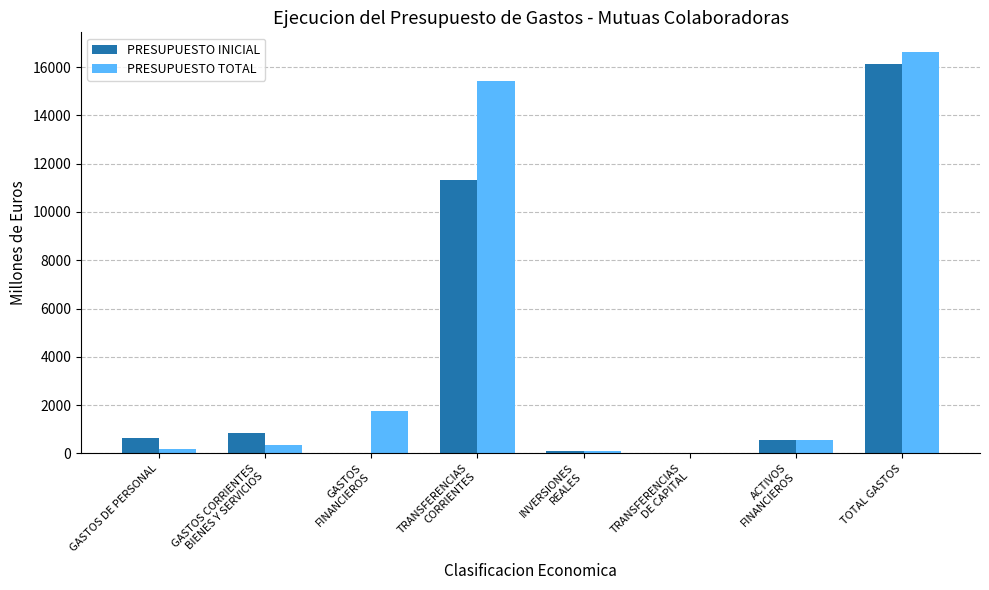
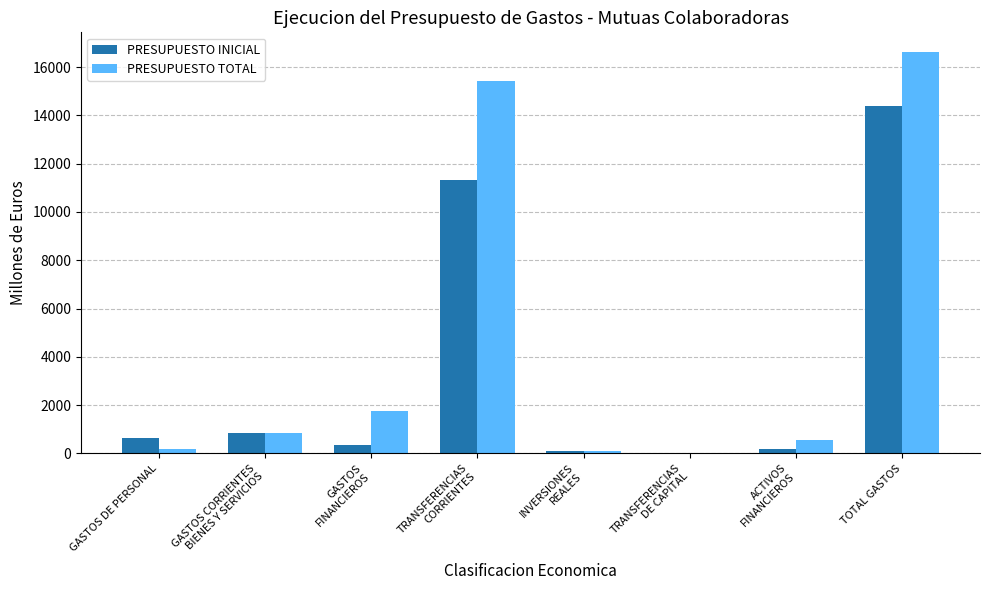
PRESUPUESTO TOTAL, GASTOS CORRIENTES BIENES Y SERVICIOS: 300 -> 800
PRESUPUESTO INICIAL, GASTOS FINANCIEROS: 0 -> 400
PRESUPUESTO INICIAL, ACTIVOS FINANCIEROS: 600 -> 200
PRESUPUESTO INICIAL, TOTAL GASTOS: 16100 -> 14400
